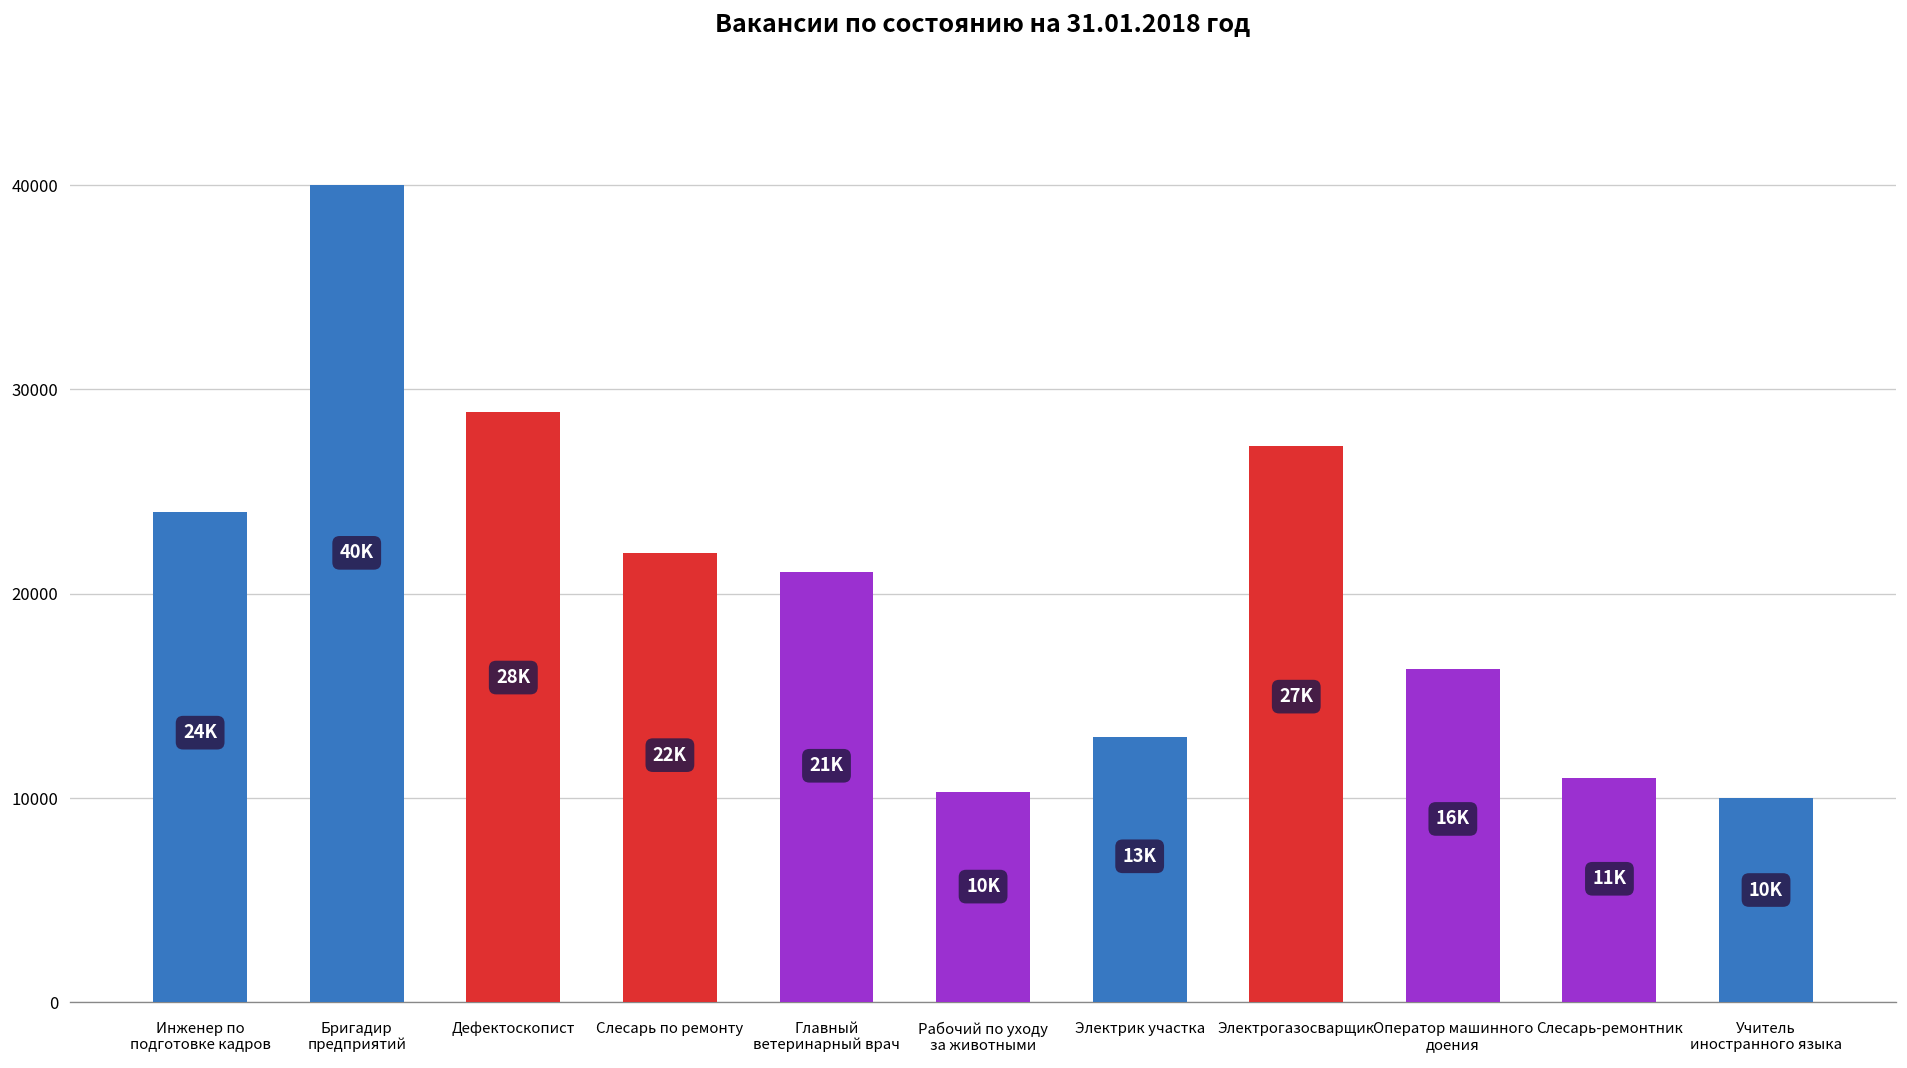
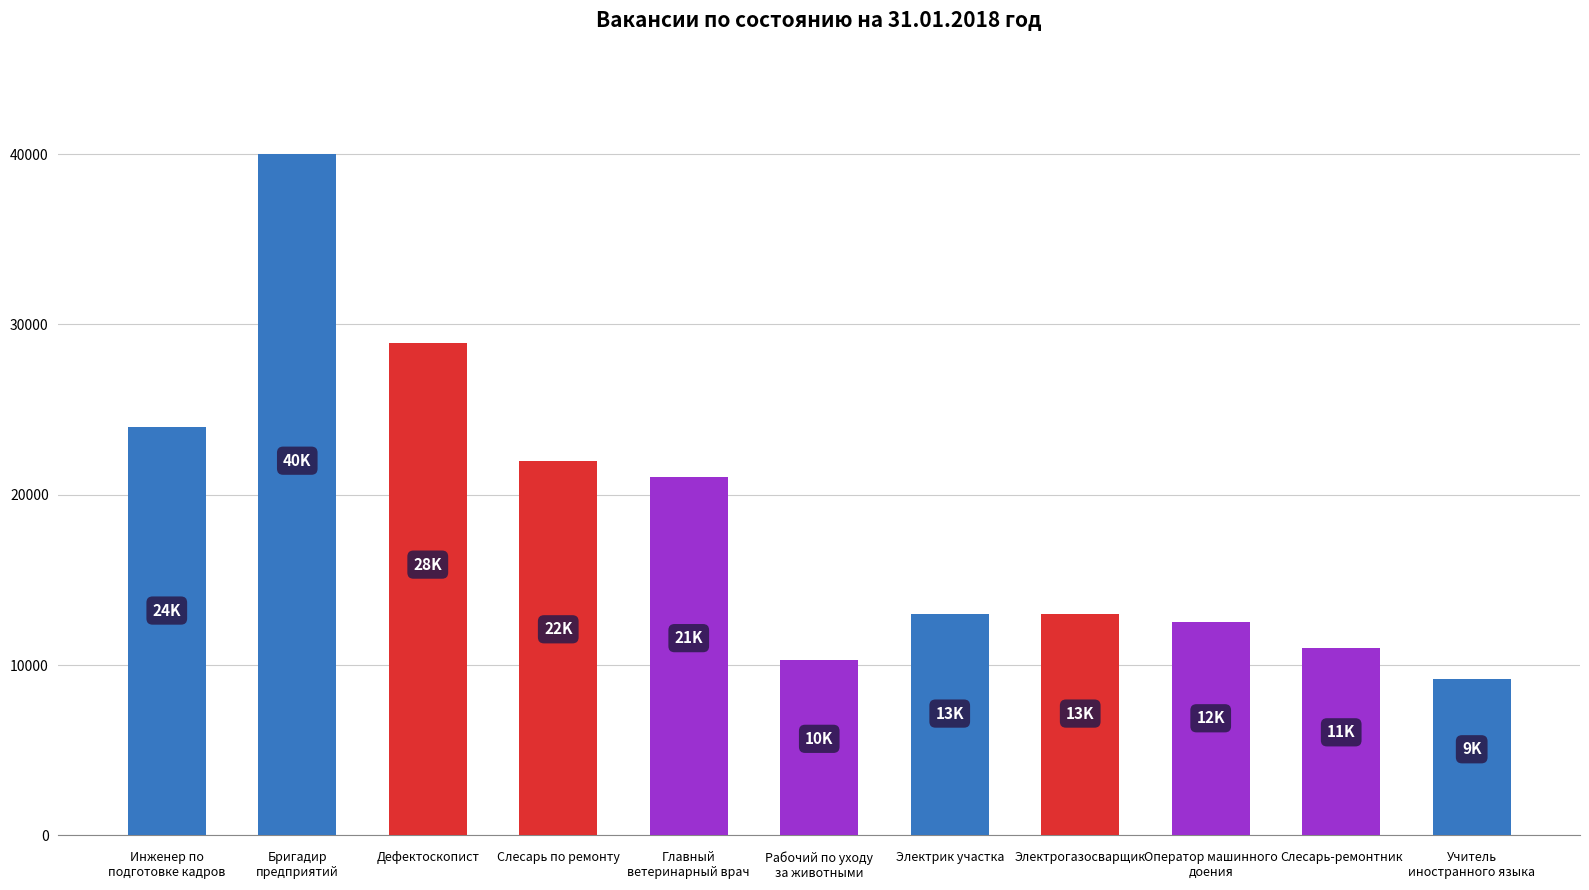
Электрогазосварщик: 27K -> 13K
Оператор машинного доения: 16K -> 12K
Учитель иностранного языка: 10K -> 9K
